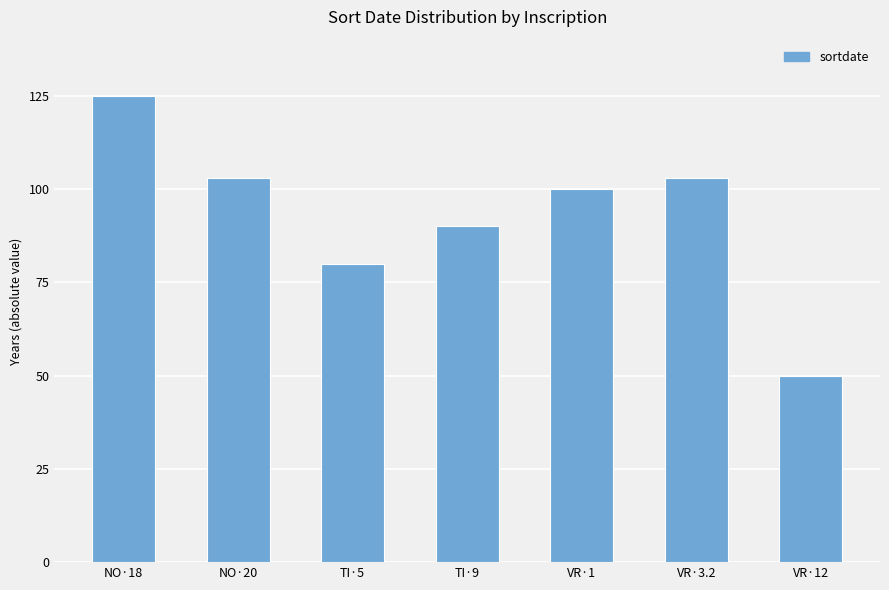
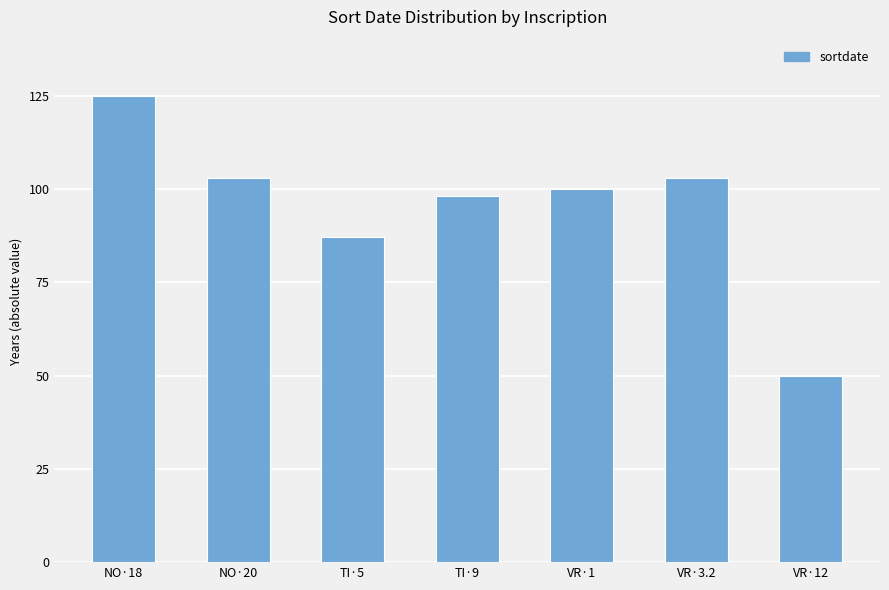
TI·5: 80 -> 87
TI·9: 90 -> 98
